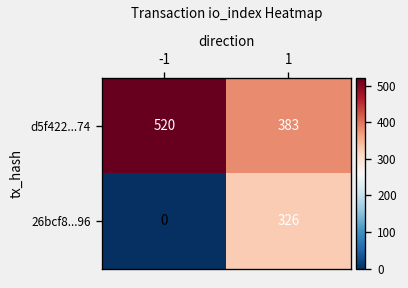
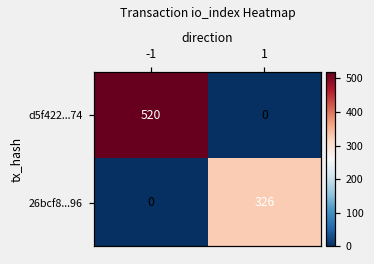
d5f422...74, 1: 383 -> 0
